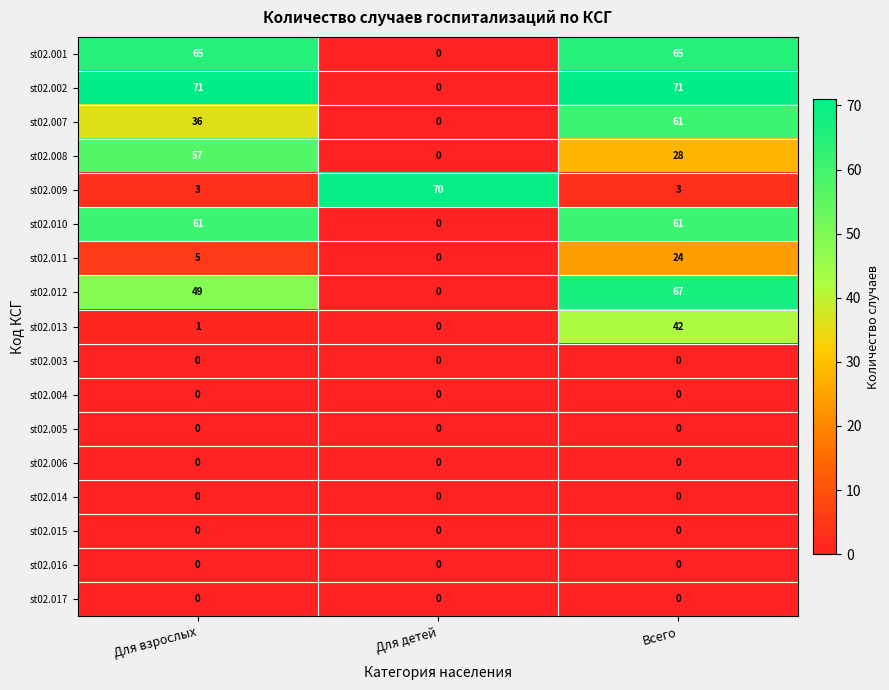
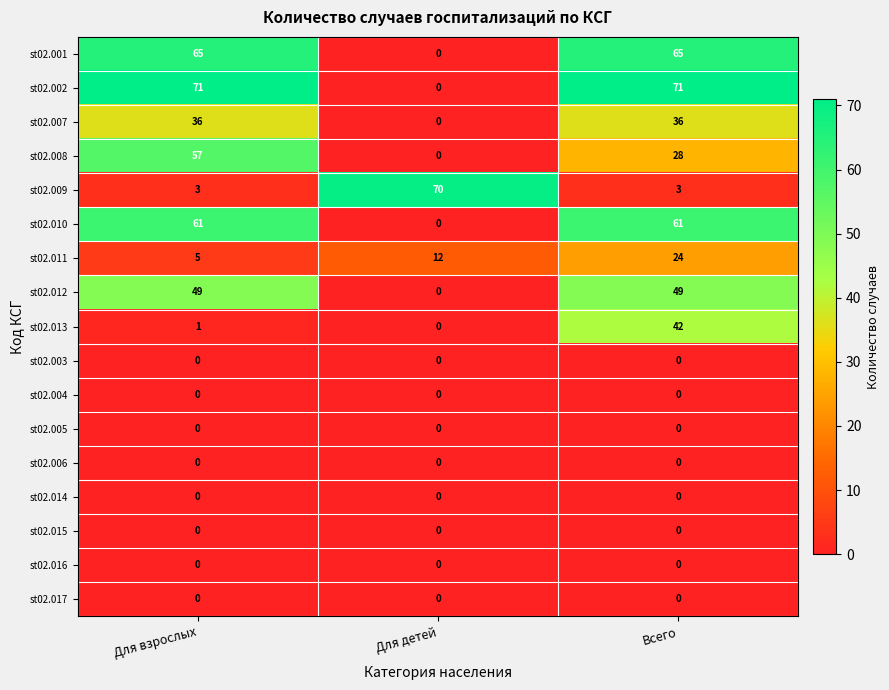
st02.007, Всего: 61 -> 36
st02.011, Для детей: 0 -> 12
st02.012, Всего: 67 -> 49
